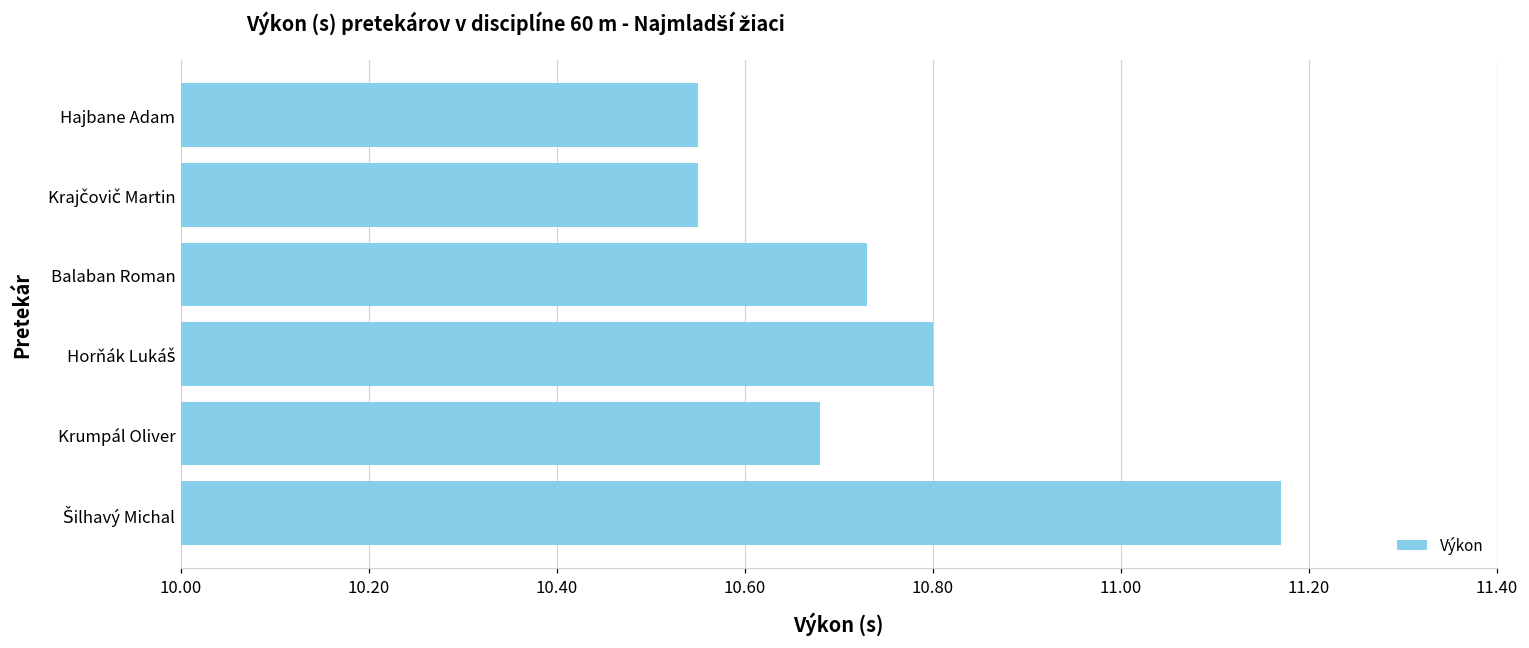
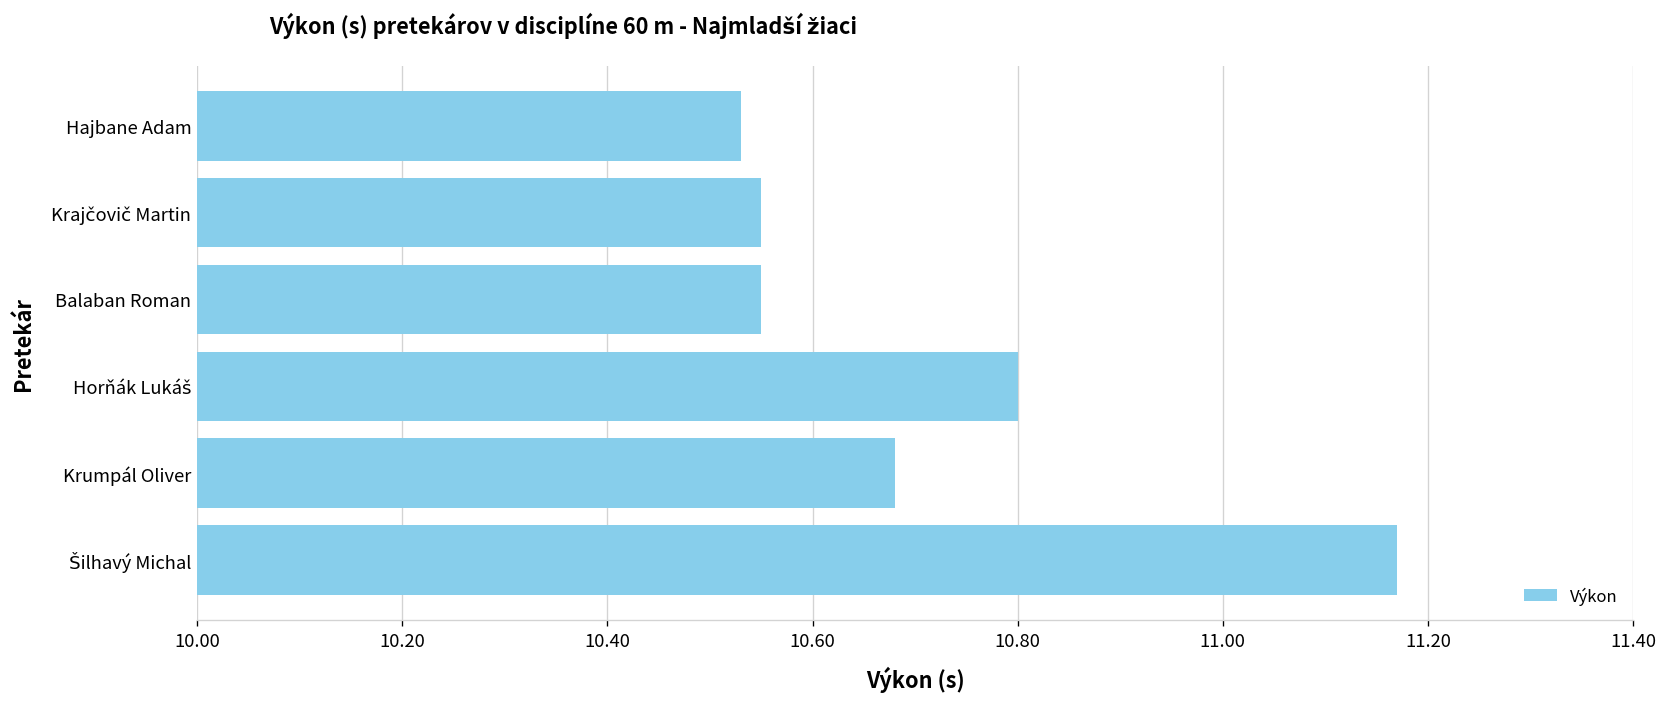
Hajbane Adam: 10.55 -> 10.53
Balaban Roman: 10.73 -> 10.55
